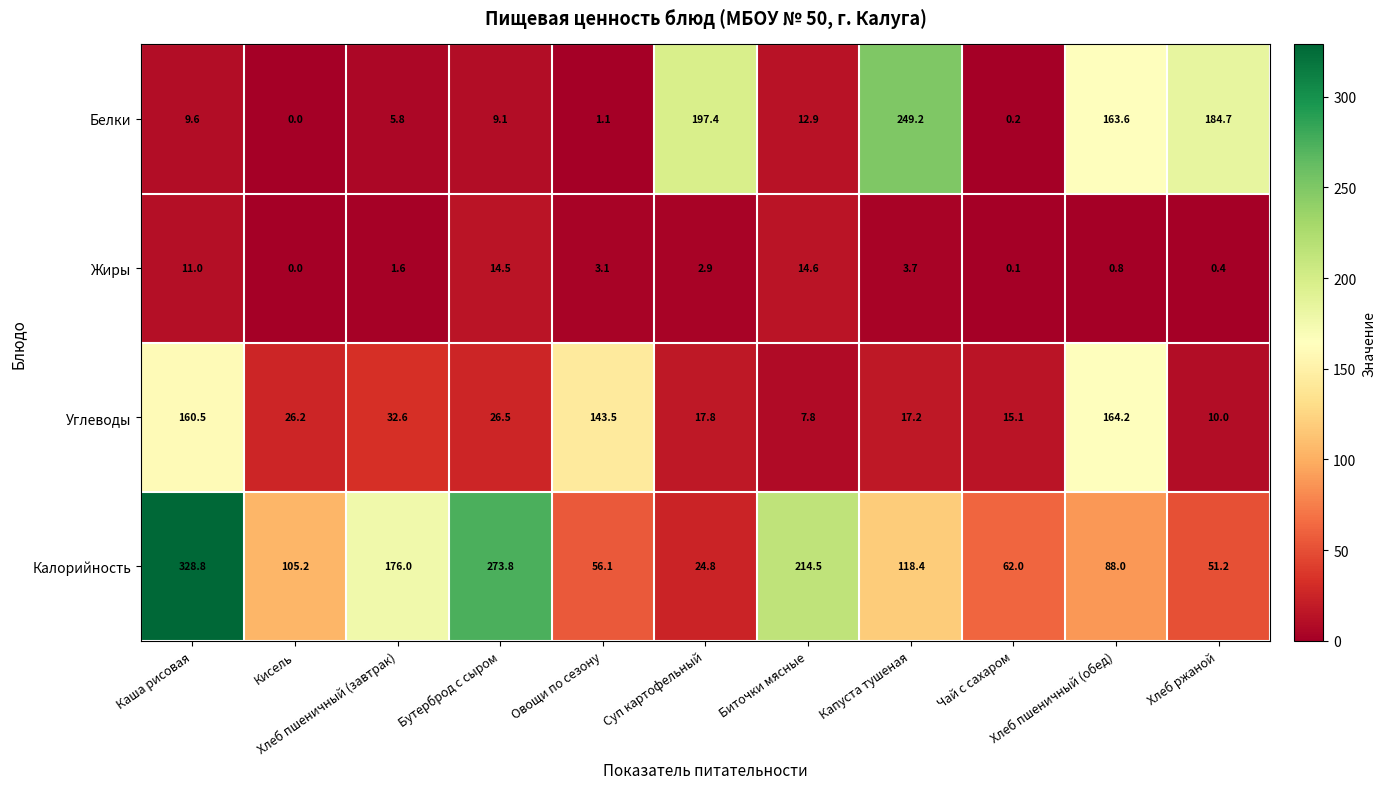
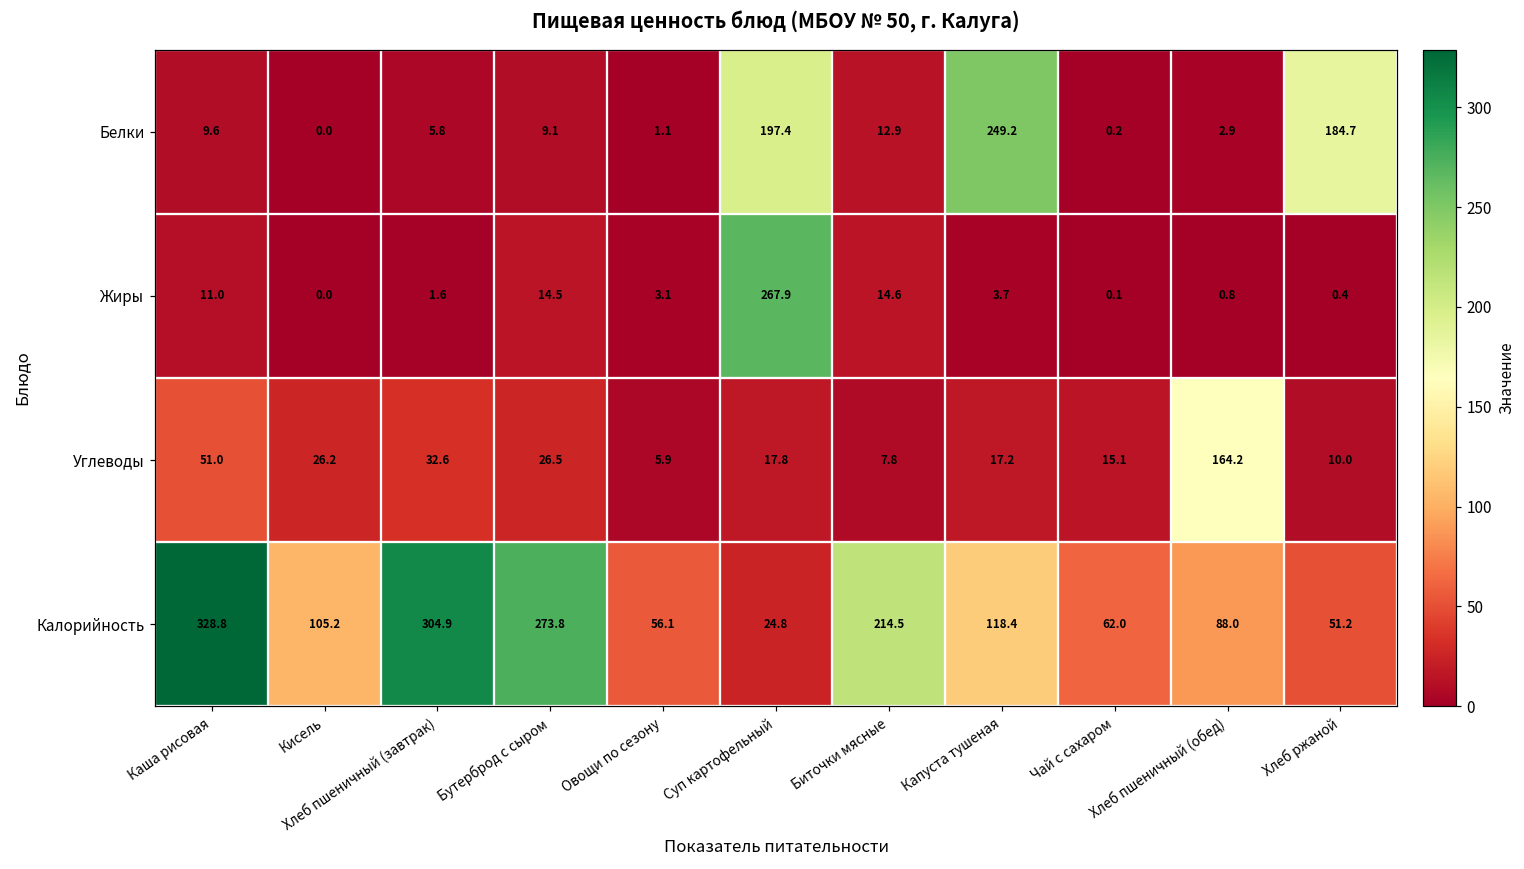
Белки, Хлеб пшеничный (обед): 163.6 -> 2.9
Жиры, Суп картофельный: 2.9 -> 267.9
Углеводы, Каша рисовая: 160.5 -> 51.0
Углеводы, Овощи по сезону: 143.5 -> 5.9
Калорийность, Хлеб пшеничный (завтрак): 176.0 -> 304.9
